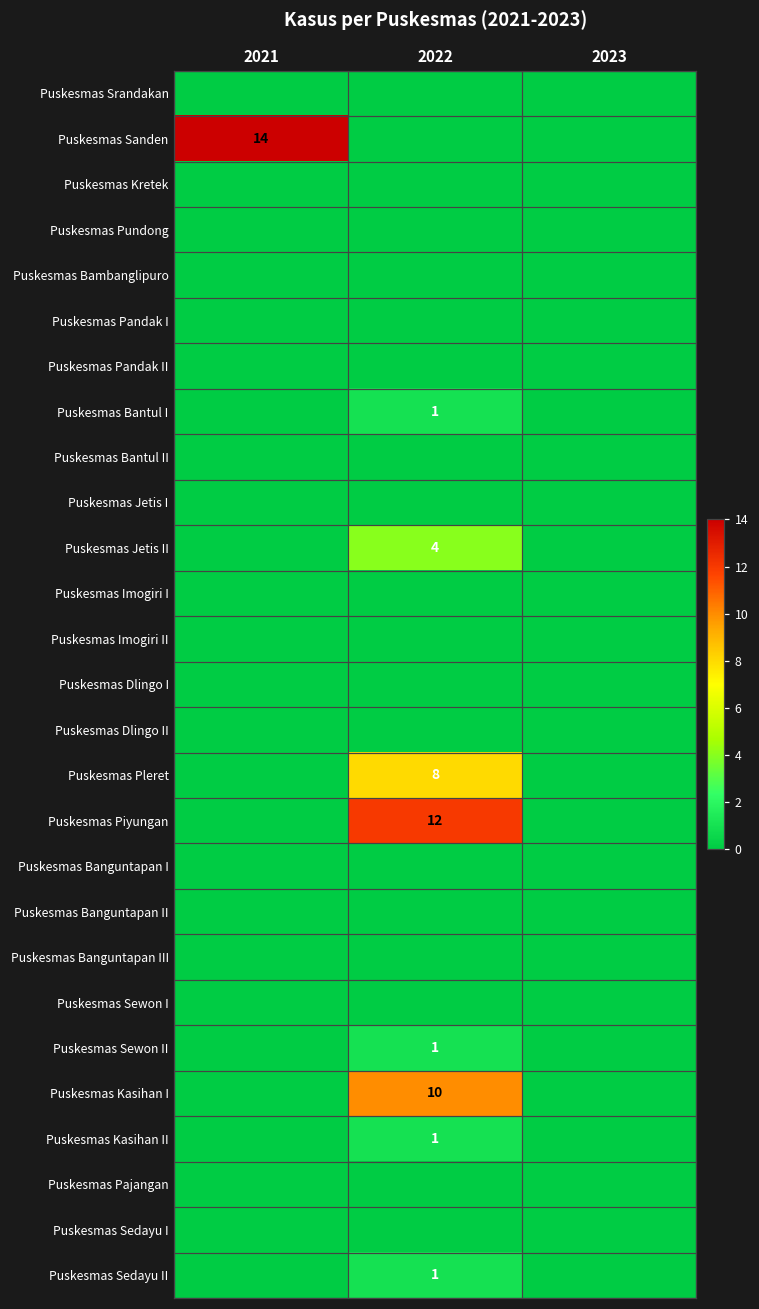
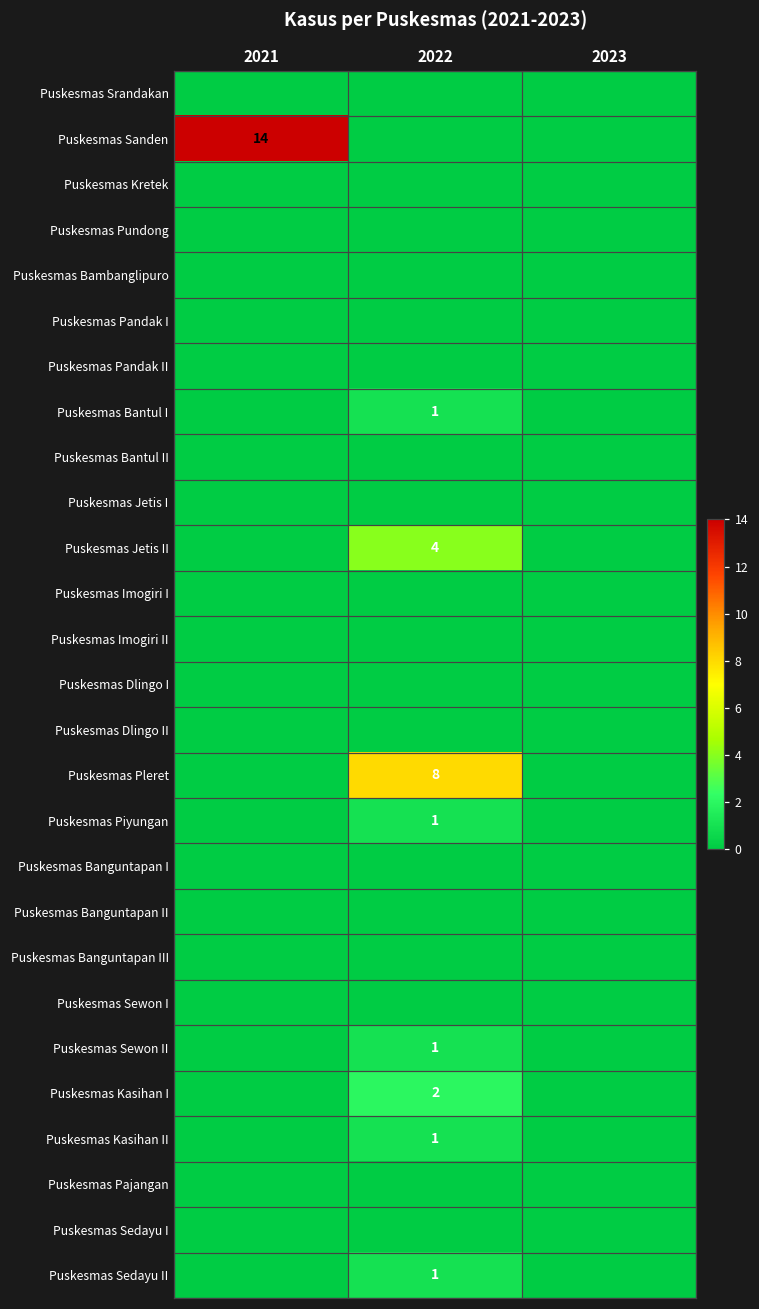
Puskesmas Piyungan, 2022: 12 -> 1
Puskesmas Kasihan I, 2022: 10 -> 2
